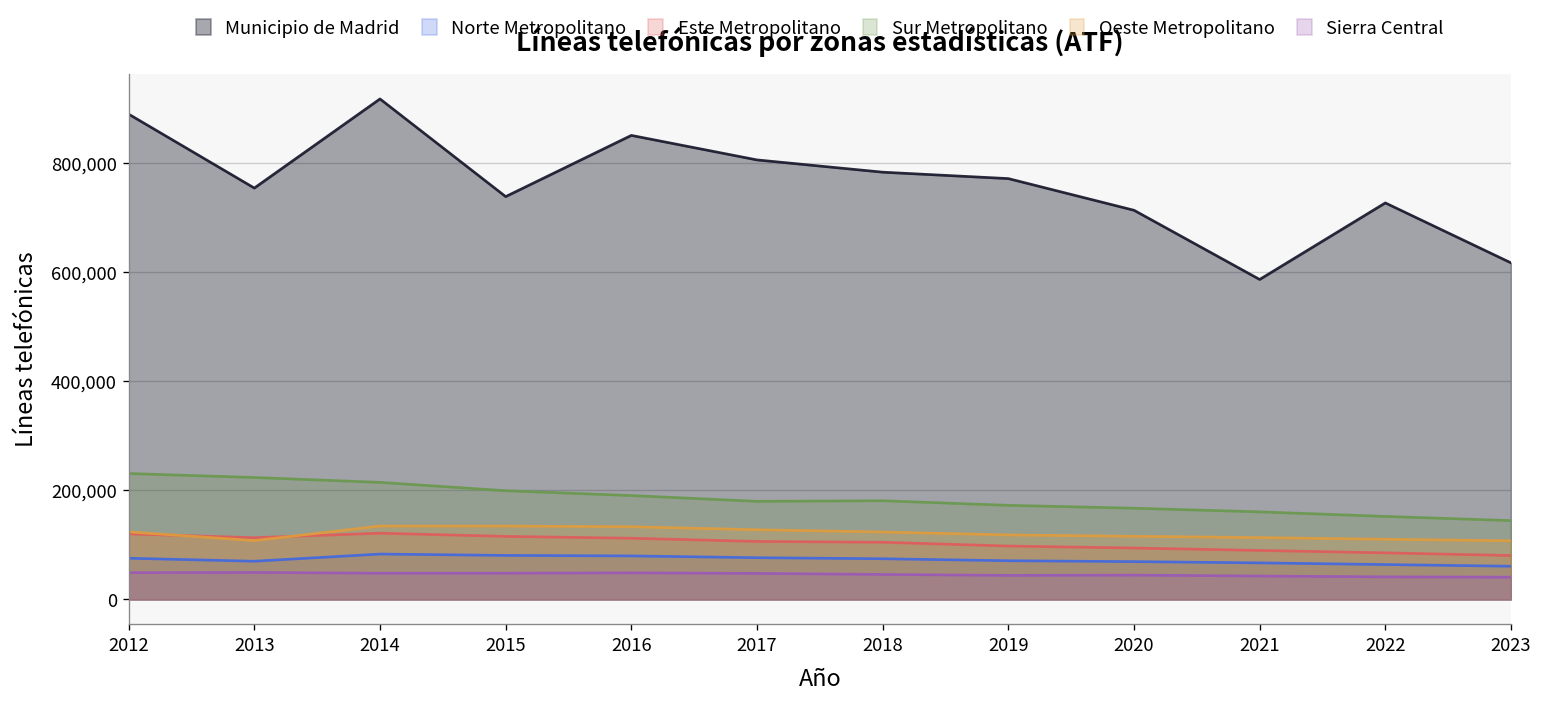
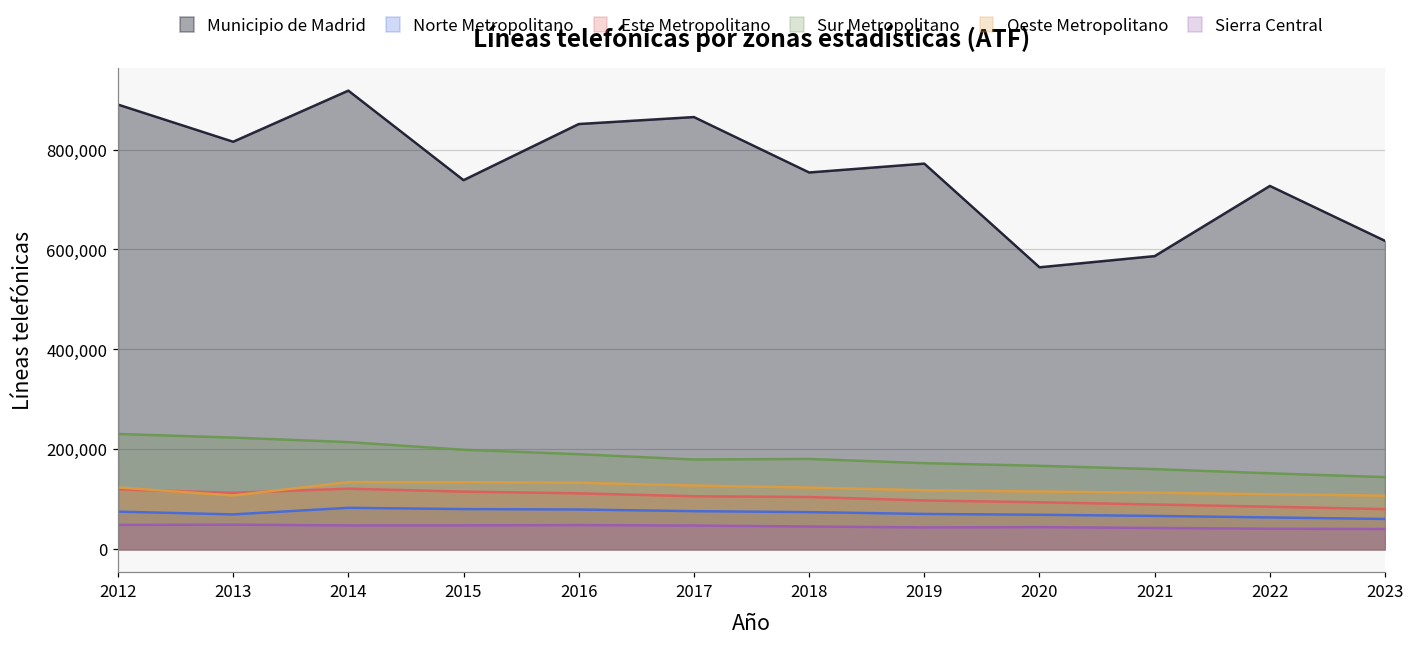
Municipio de Madrid, 2013: 750,000 -> 820,000
Municipio de Madrid, 2017: 810,000 -> 860,000
Municipio de Madrid, 2018: 780,000 -> 750,000
Municipio de Madrid, 2020: 710,000 -> 560,000
